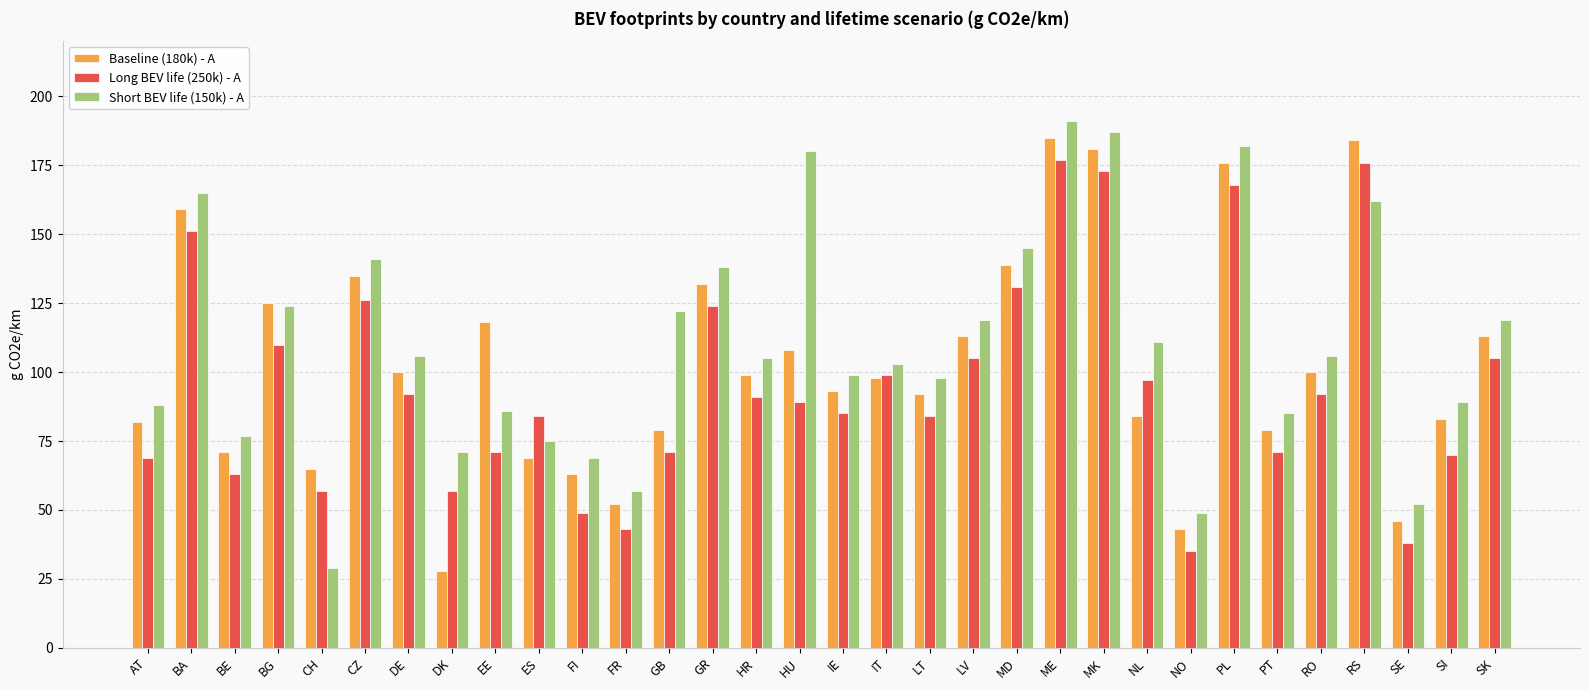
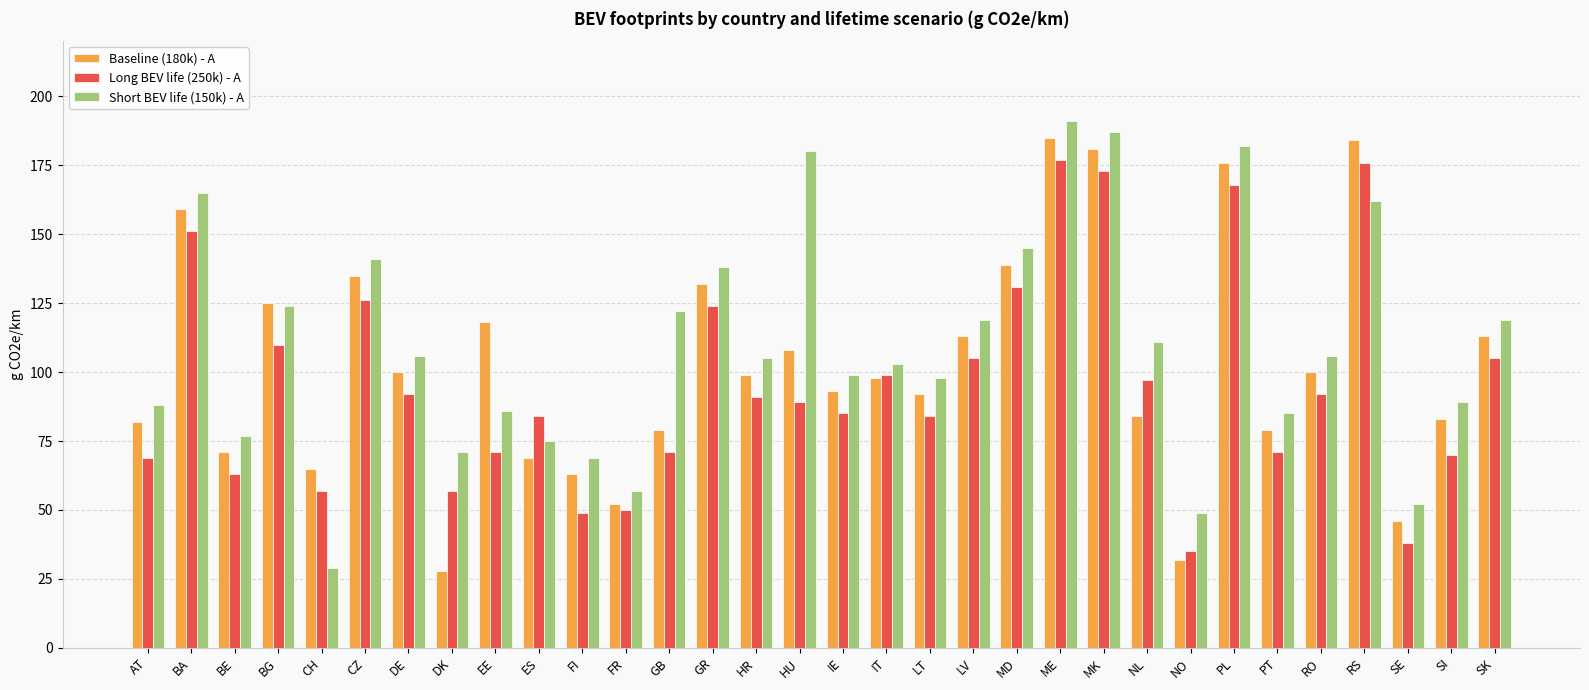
Long BEV life (250k) - A, FR: 43 -> 50
Baseline (180k) - A, NO: 43 -> 32
